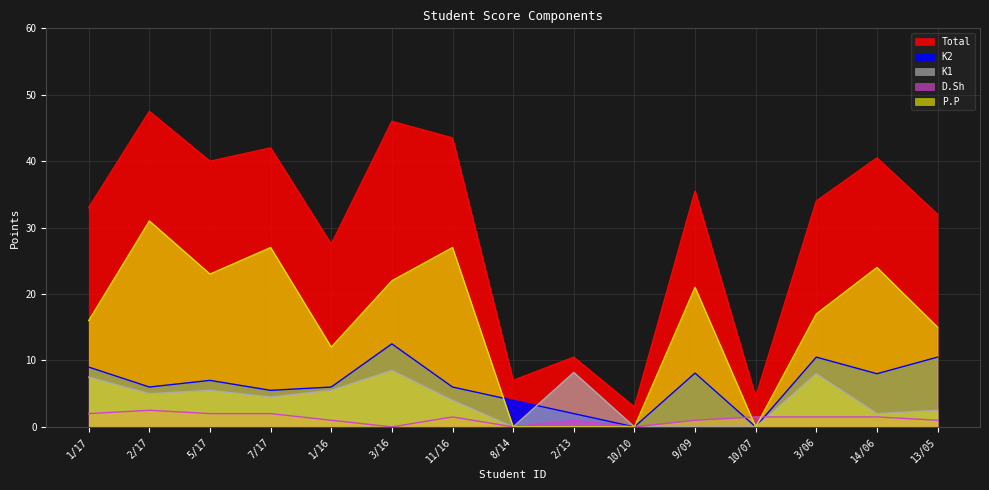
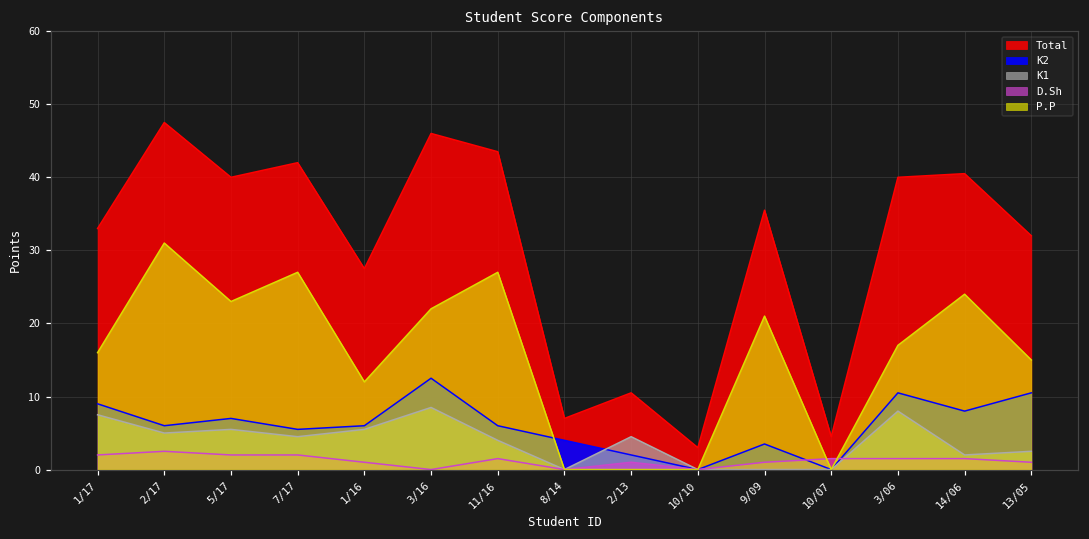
K1, 2/13: 8 -> 5
K2, 9/09: 8 -> 4
Total, 3/06: 34 -> 40
